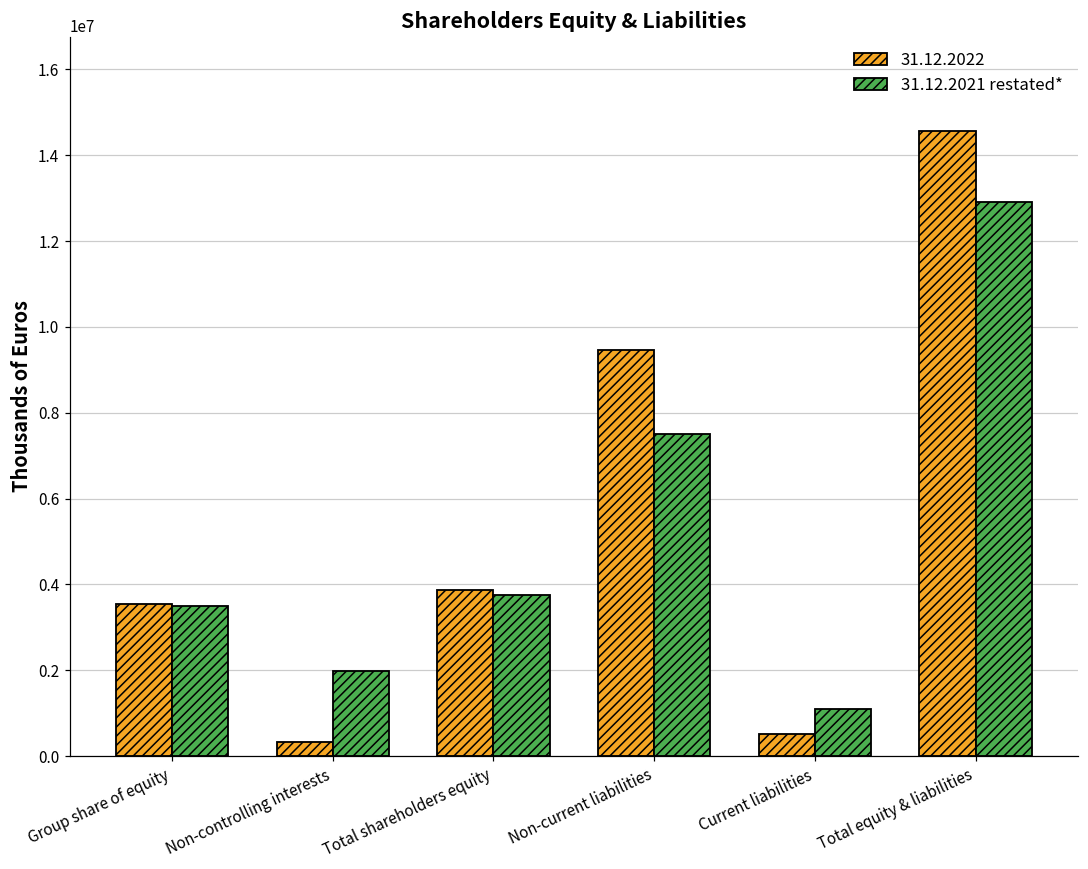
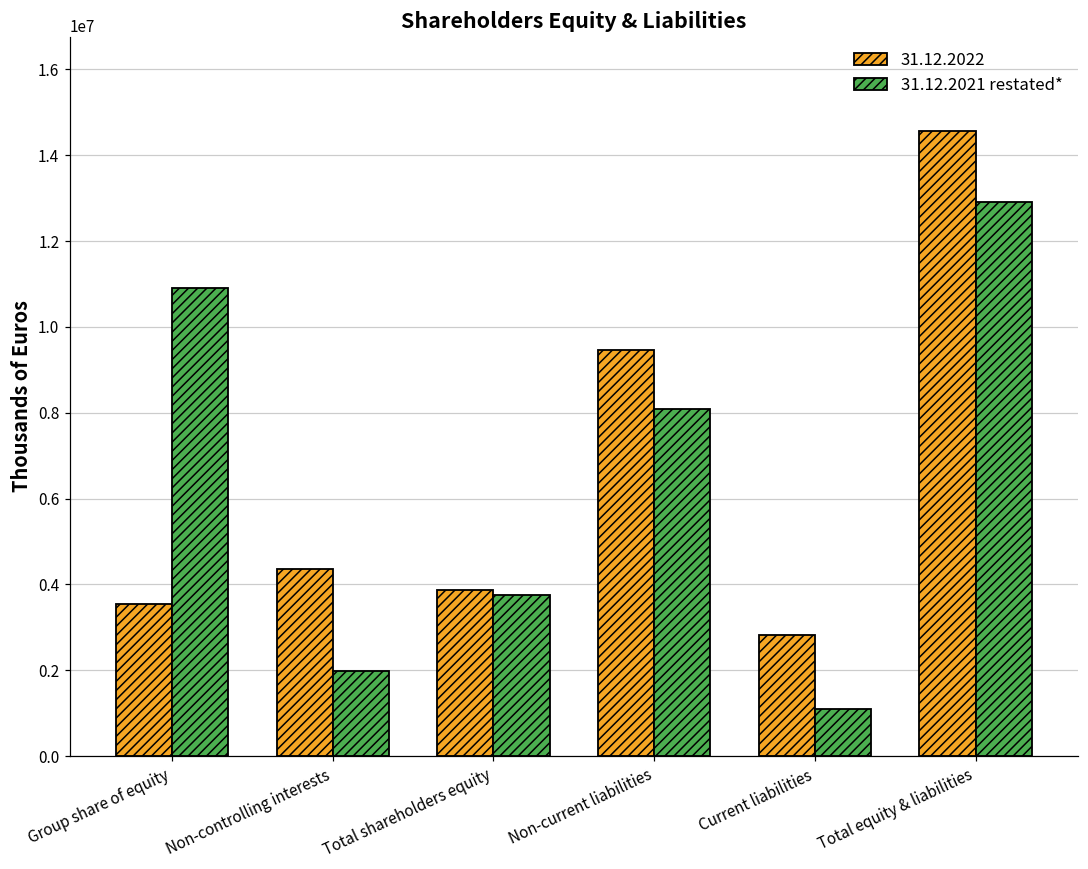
31.12.2021 restated*, Group share of equity: 3500000 -> 10900000
31.12.2022, Non-controlling interests: 300000 -> 4400000
31.12.2021 restated*, Non-current liabilities: 7500000 -> 8100000
31.12.2022, Current liabilities: 500000 -> 2800000
